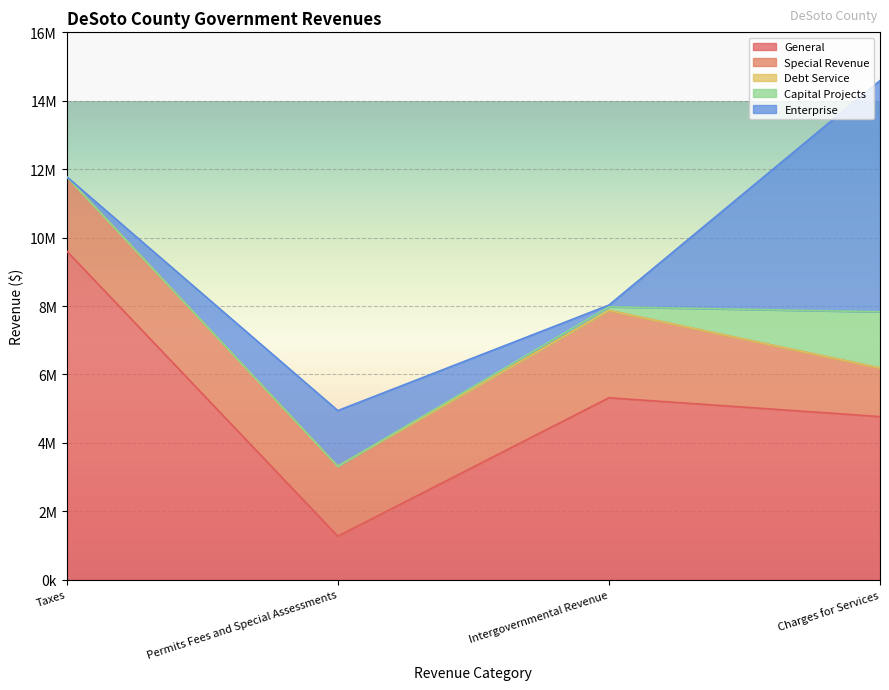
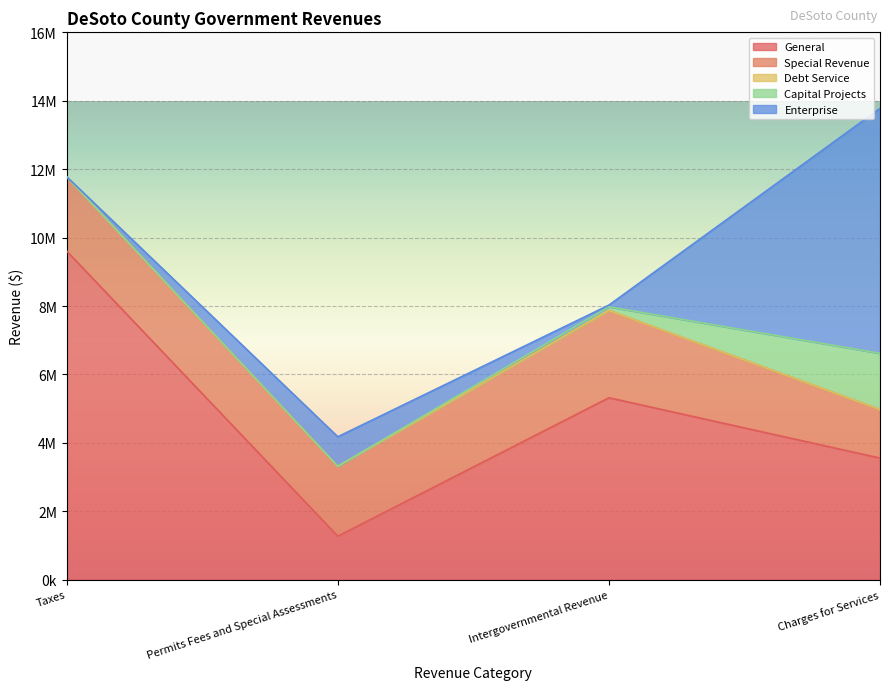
Enterprise, Permits Fees and Special Assessments: 1600000 -> 900000
General, Charges for Services: 4800000 -> 3600000
Enterprise, Charges for Services: 6800000 -> 7200000
